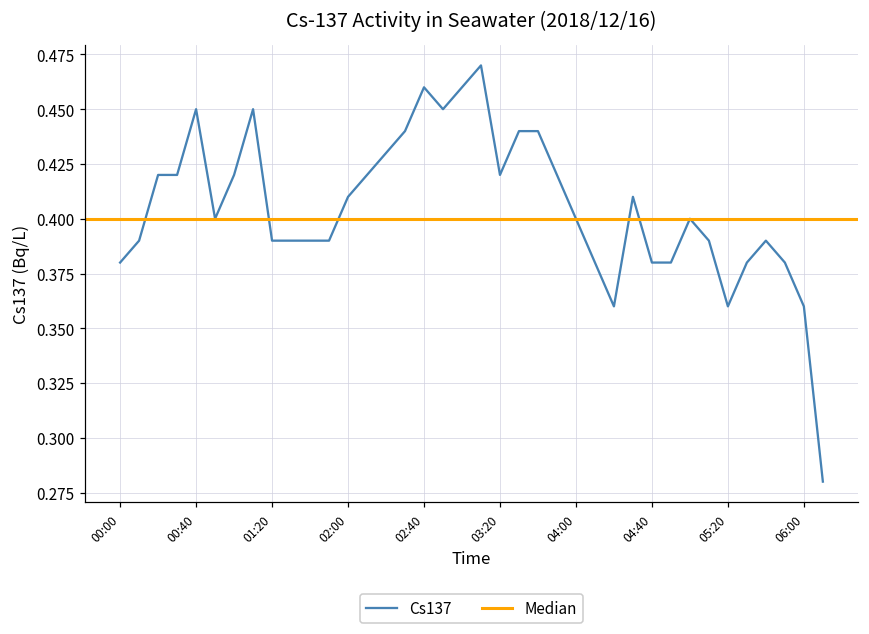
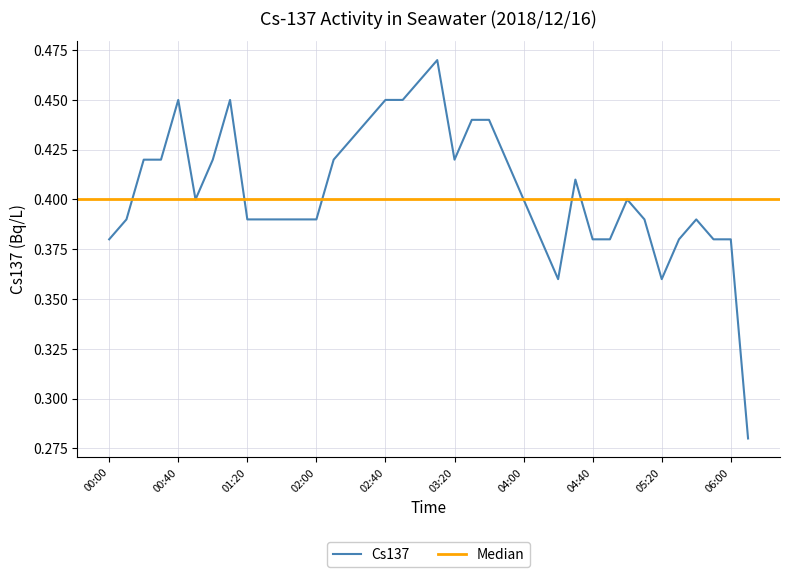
02:00: 0.41 -> 0.39
02:40: 0.46 -> 0.45
06:00: 0.36 -> 0.38
